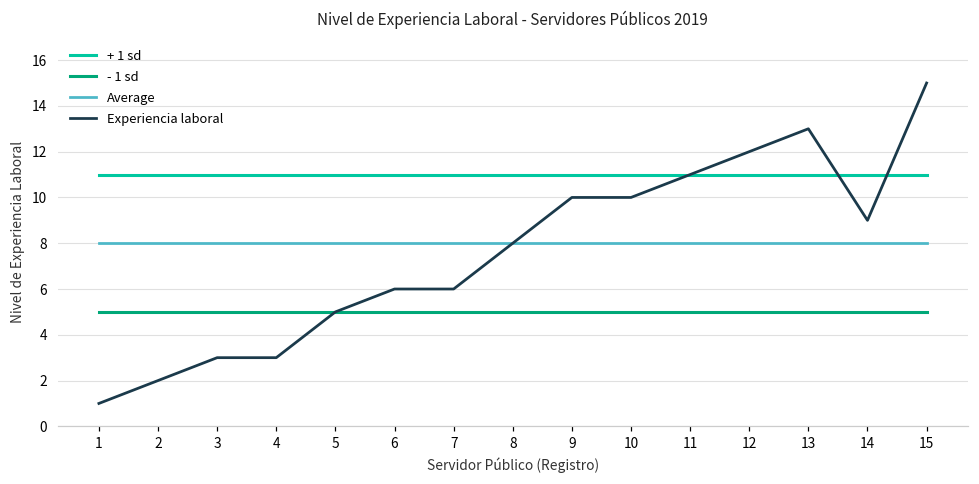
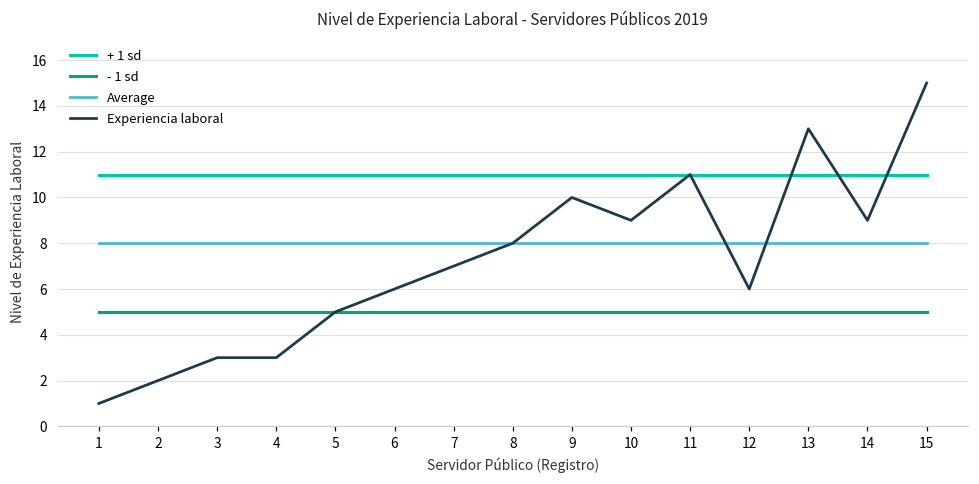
Experiencia laboral, 7: 6 -> 7
Experiencia laboral, 10: 10 -> 9
Experiencia laboral, 12: 12 -> 6
